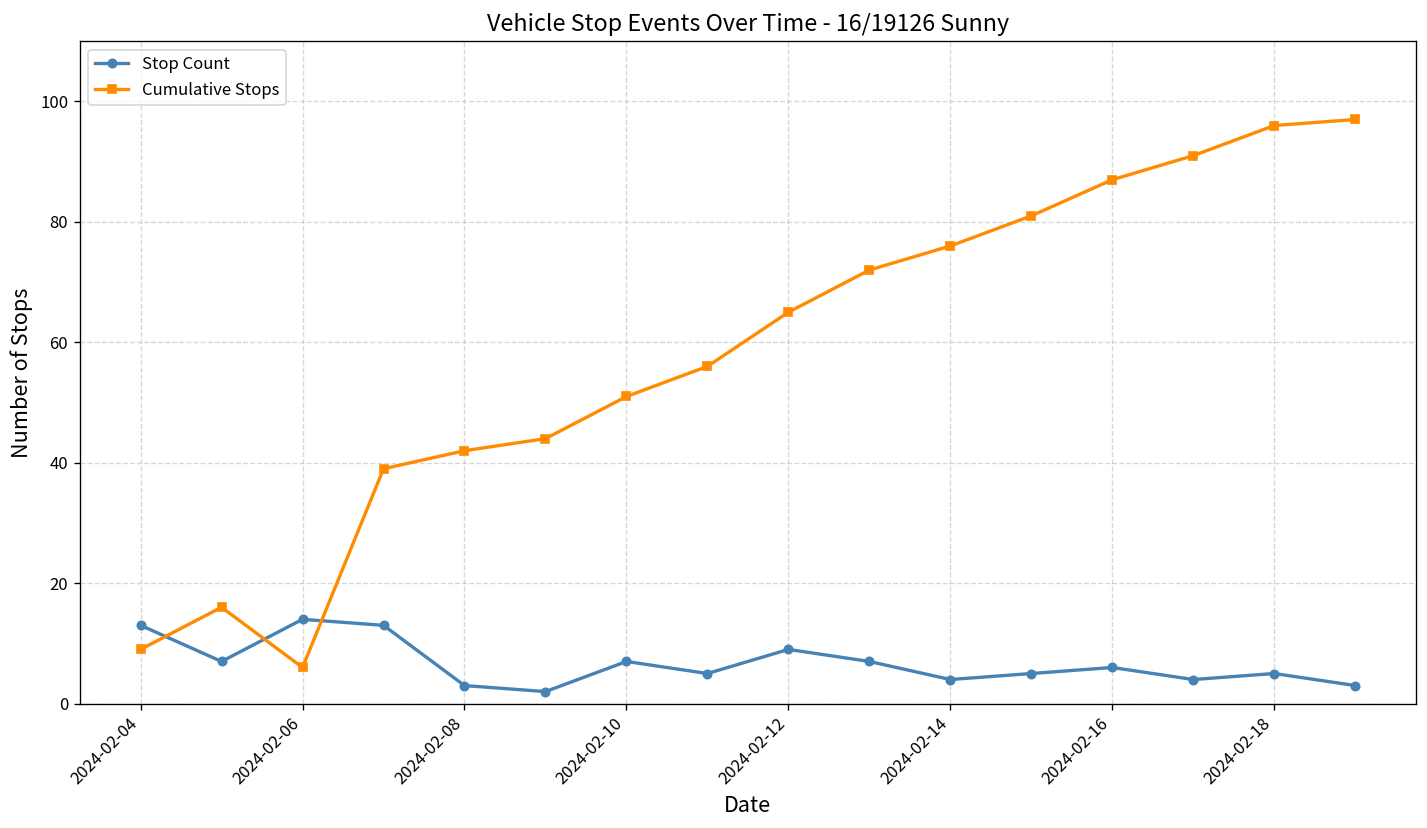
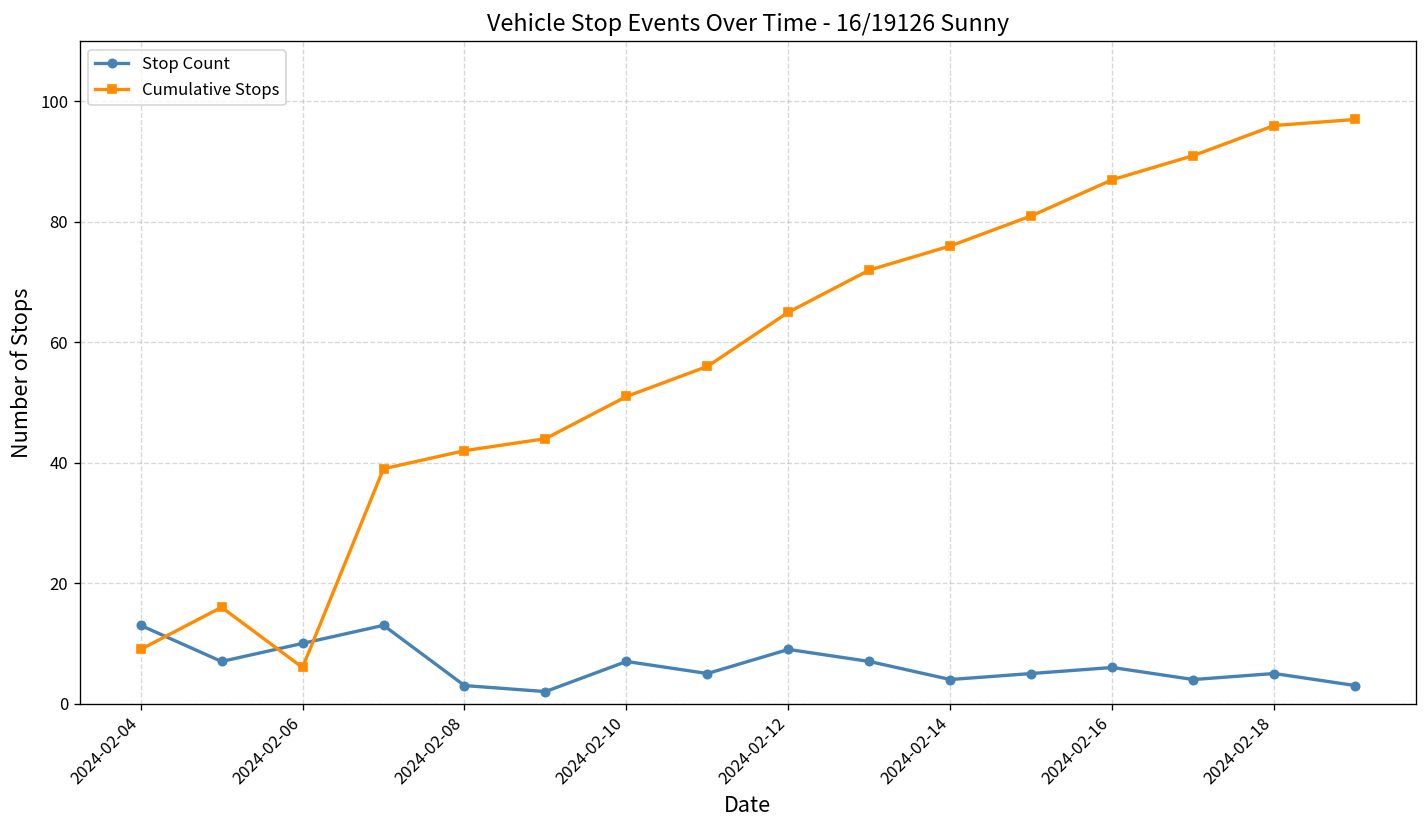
Stop Count, 2024-02-06: 14 -> 10
